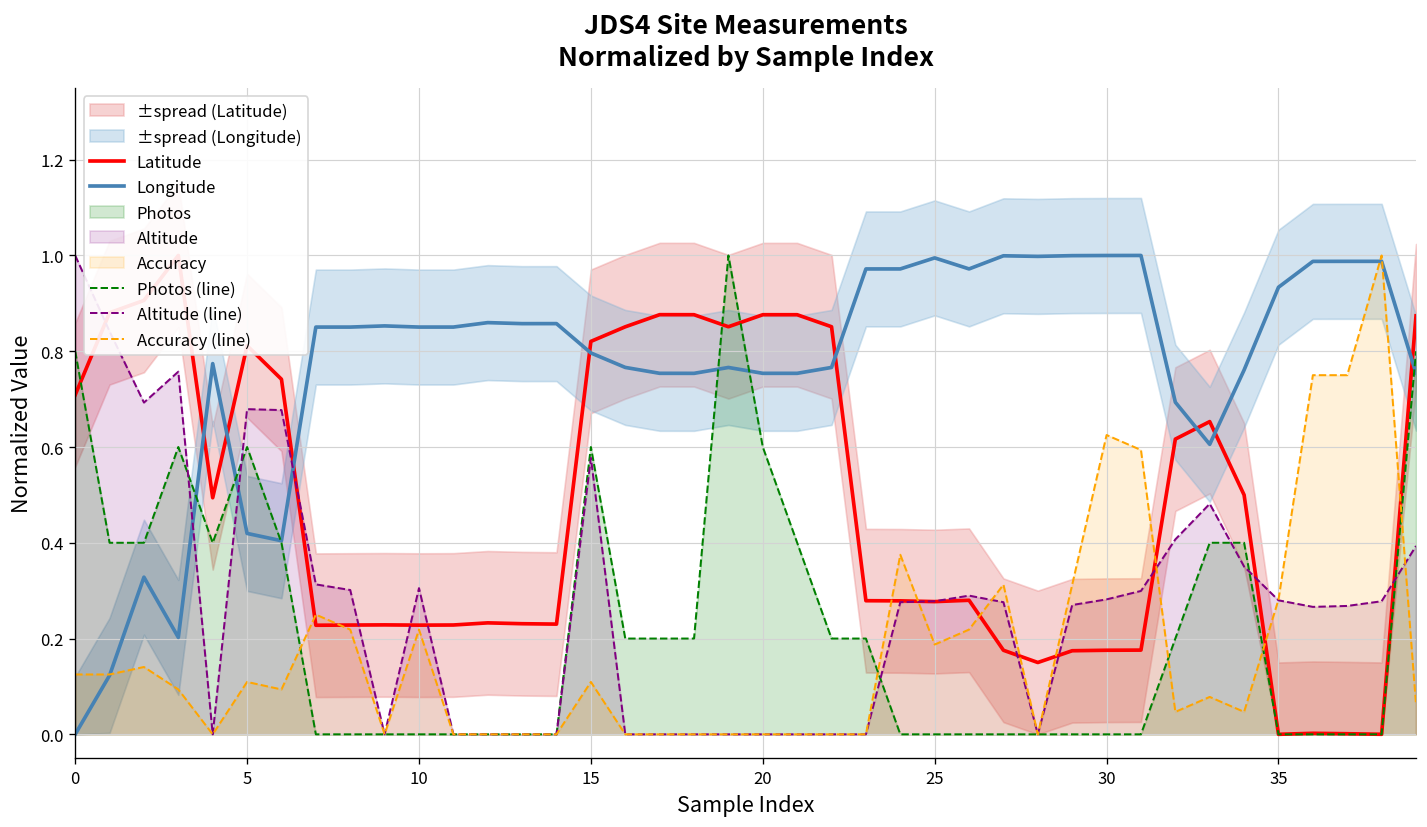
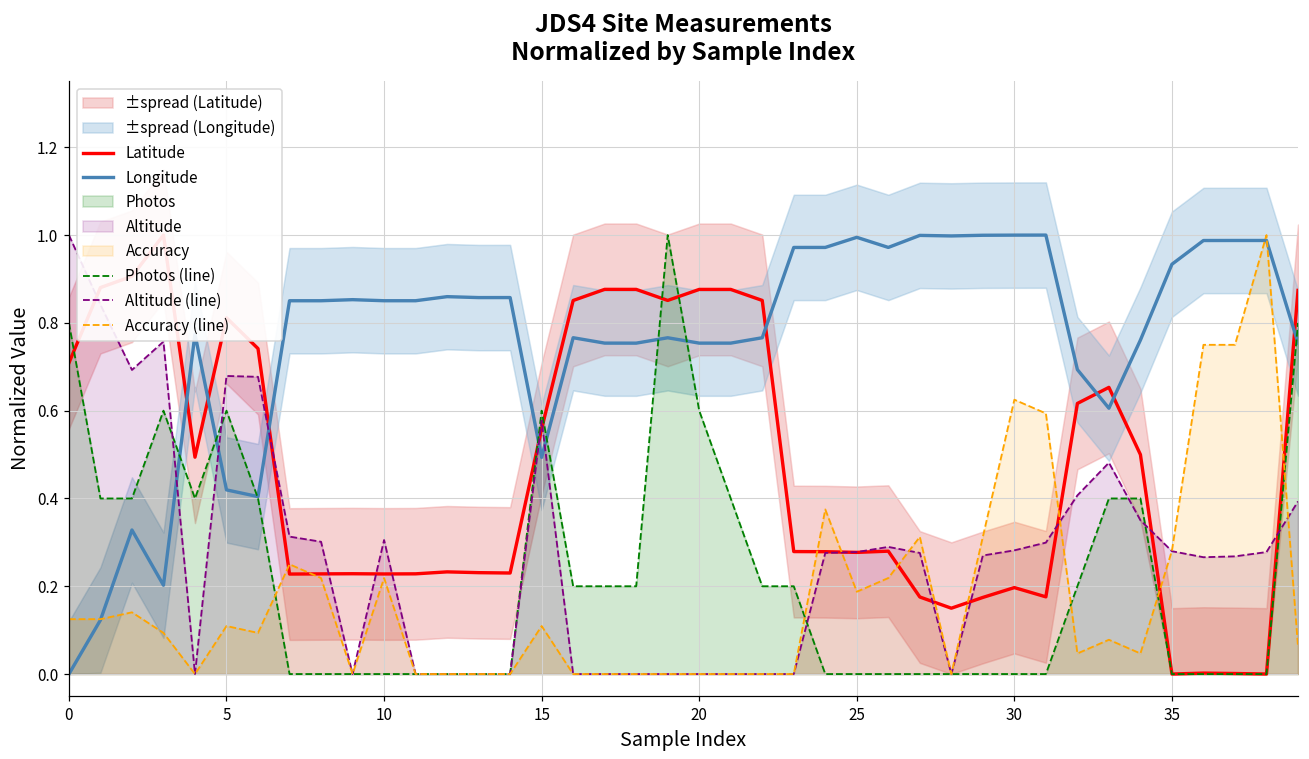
Latitude, 15: 0.82 -> 0.56
Longitude, 15: 0.80 -> 0.49
Latitude, 30: 0.18 -> 0.20
